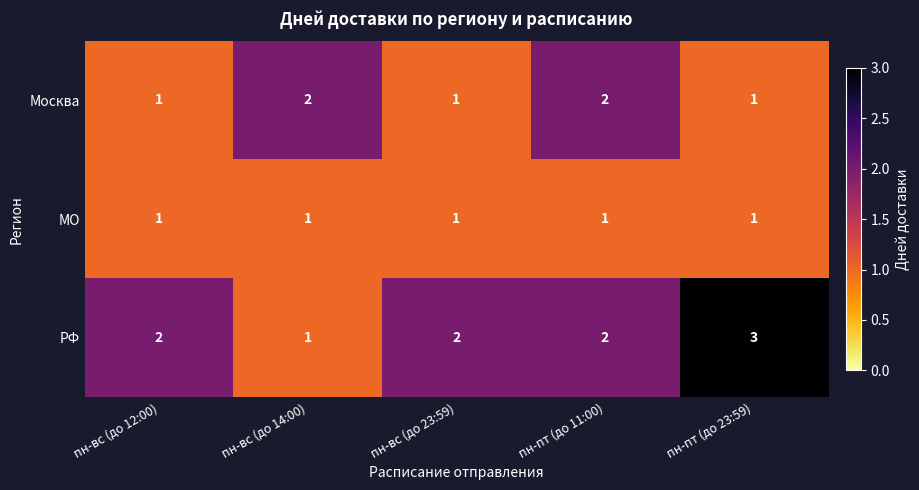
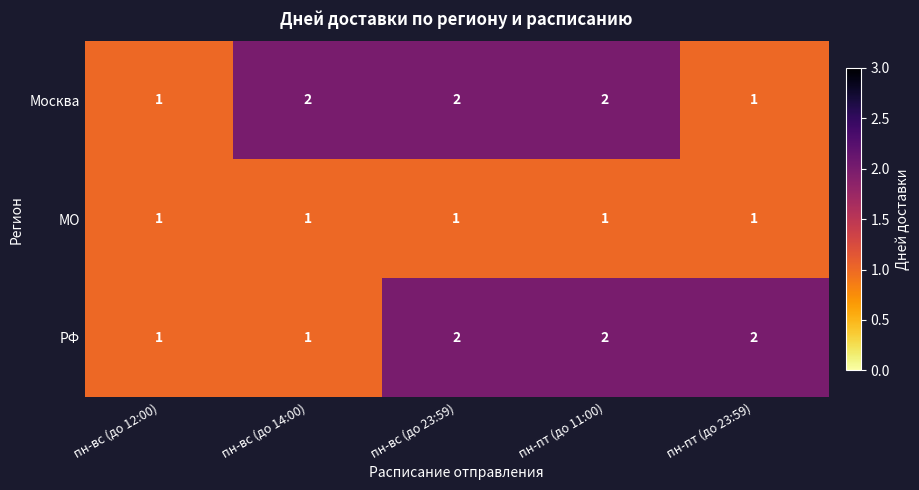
Москва, пн-вс (до 23:59): 1 -> 2
РФ, пн-вс (до 12:00): 2 -> 1
РФ, пн-пт (до 23:59): 3 -> 2
